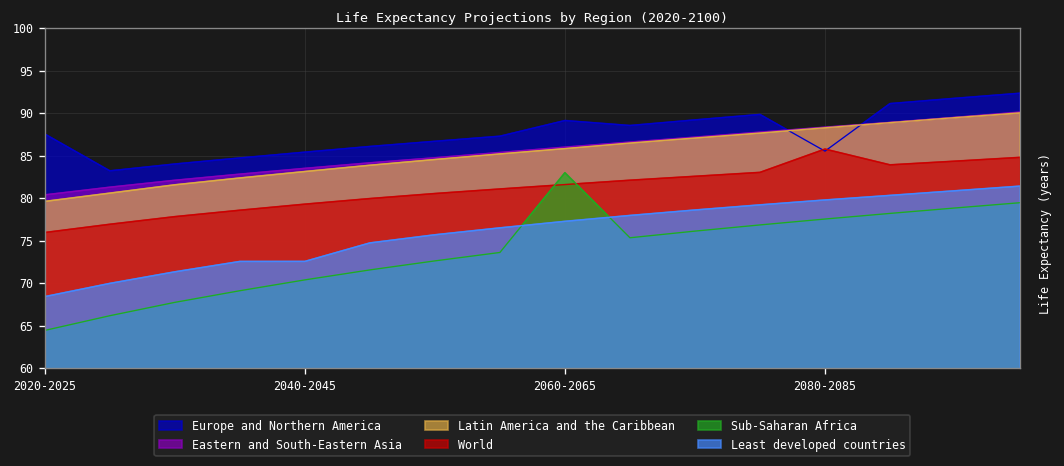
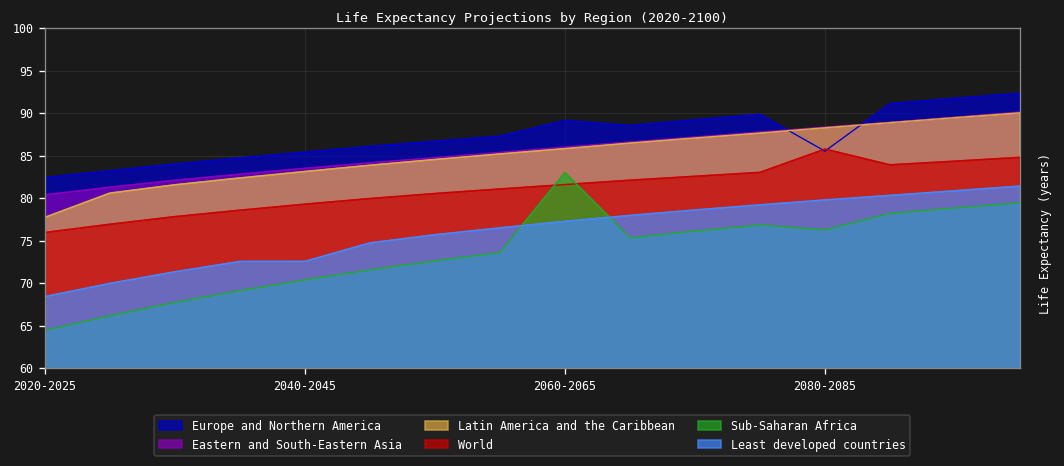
Europe and Northern America, 2020-2025: 88 -> 82
Latin America and the Caribbean, 2020-2025: 80 -> 78
Sub-Saharan Africa, 2080-2085: 78 -> 76
